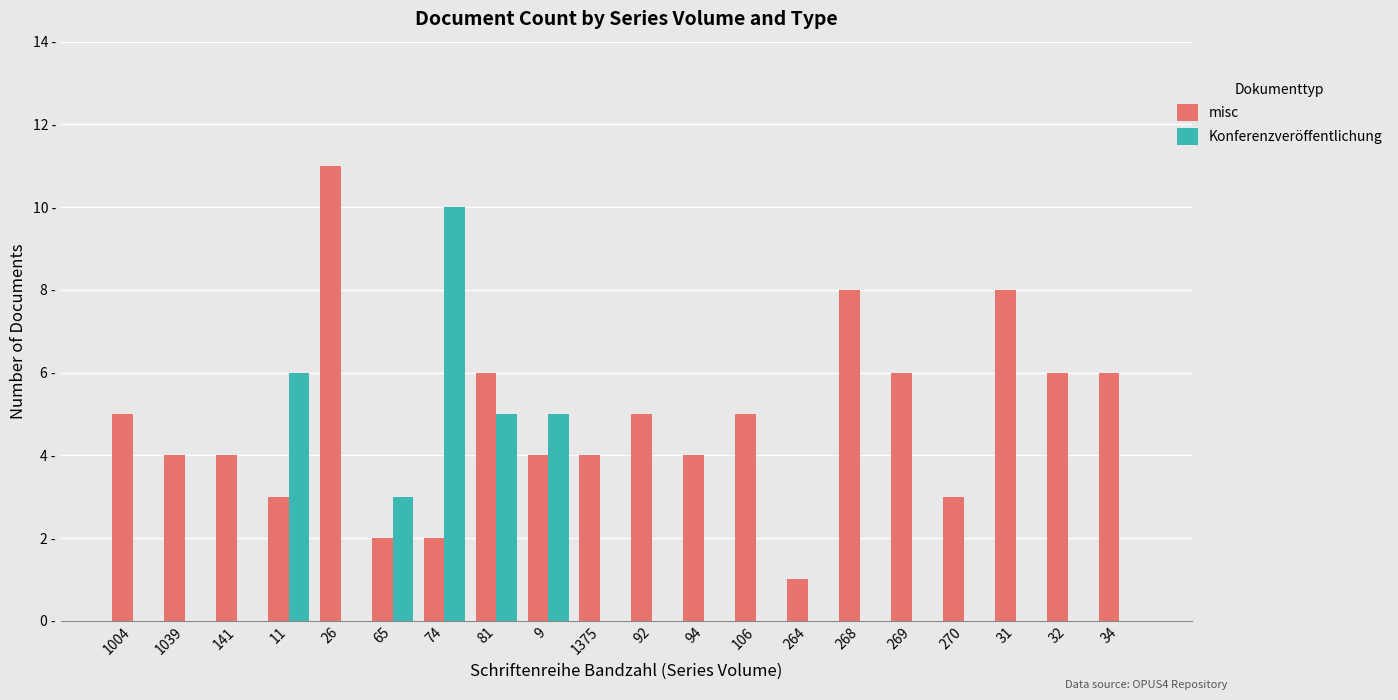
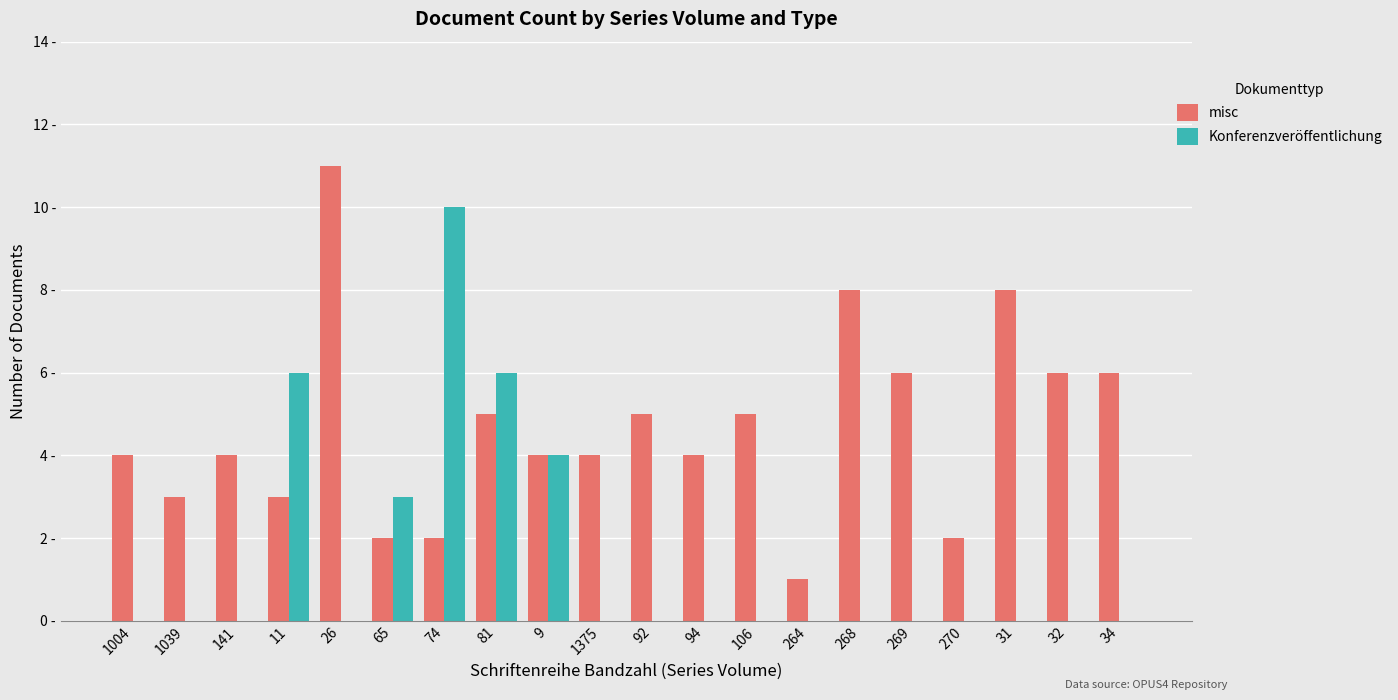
misc, 1004: 5 - -> 4 -
misc, 1039: 4 - -> 3 -
misc, 81: 6 - -> 5 -
Konferenzveröffentlichung, 81: 5 - -> 6 -
Konferenzveröffentlichung, 9: 5 - -> 4 -
misc, 270: 3 - -> 2 -
